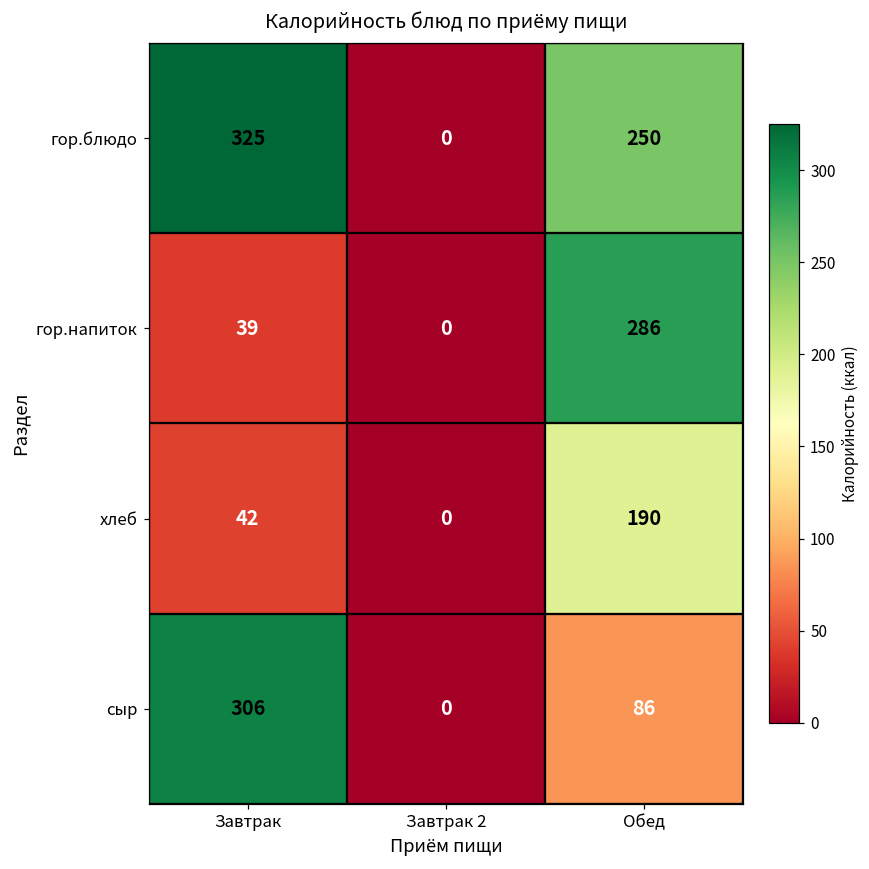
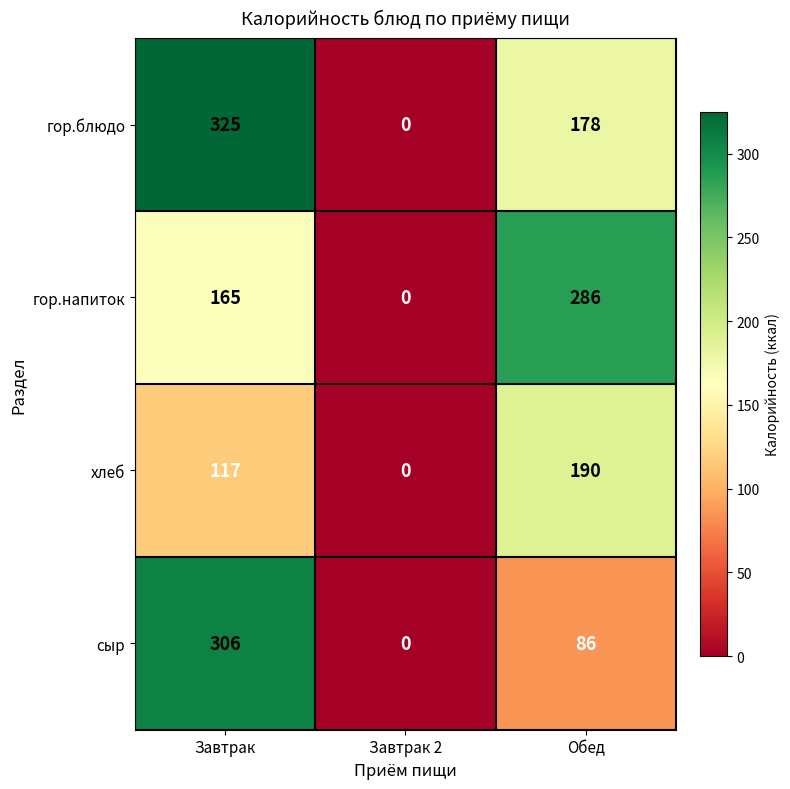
гор.блюдо, Обед: 250 -> 178
гор.напиток, Завтрак: 39 -> 165
хлеб, Завтрак: 42 -> 117
